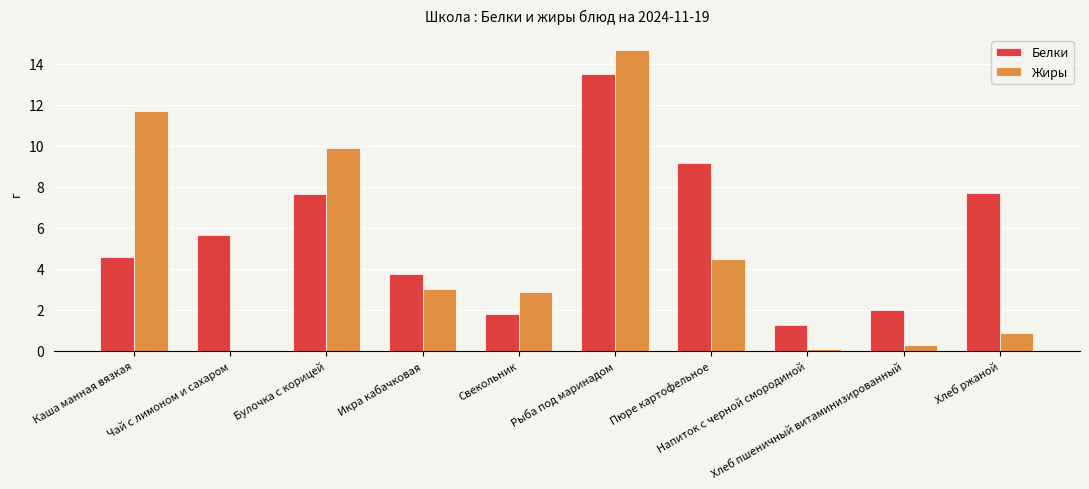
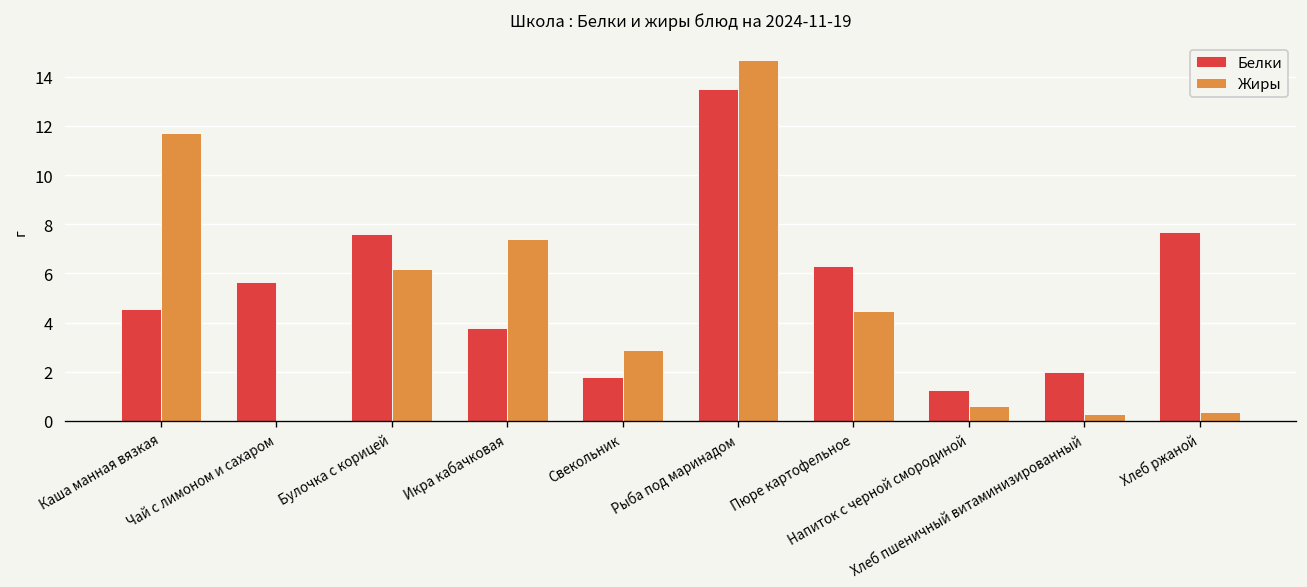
Жиры, Булочка с корицей: 9.9 -> 6.2
Жиры, Икра кабачковая: 3.0 -> 7.4
Белки, Пюре картофельное: 9.2 -> 6.3
Жиры, Напиток с черной смородиной: 0.1 -> 0.6
Жиры, Хлеб ржаной: 0.8 -> 0.4
